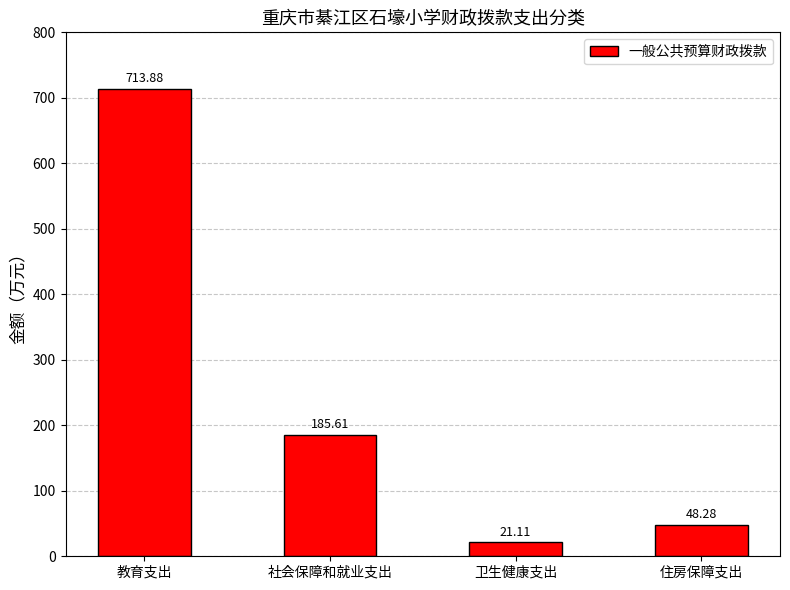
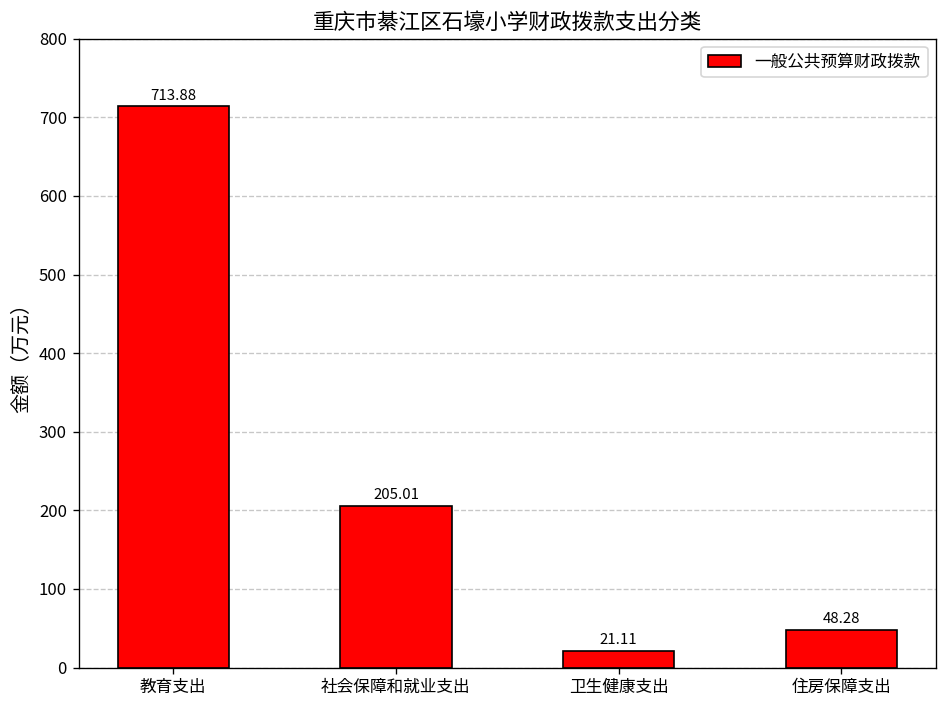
社会保障和就业支出: 185.61 -> 205.01
